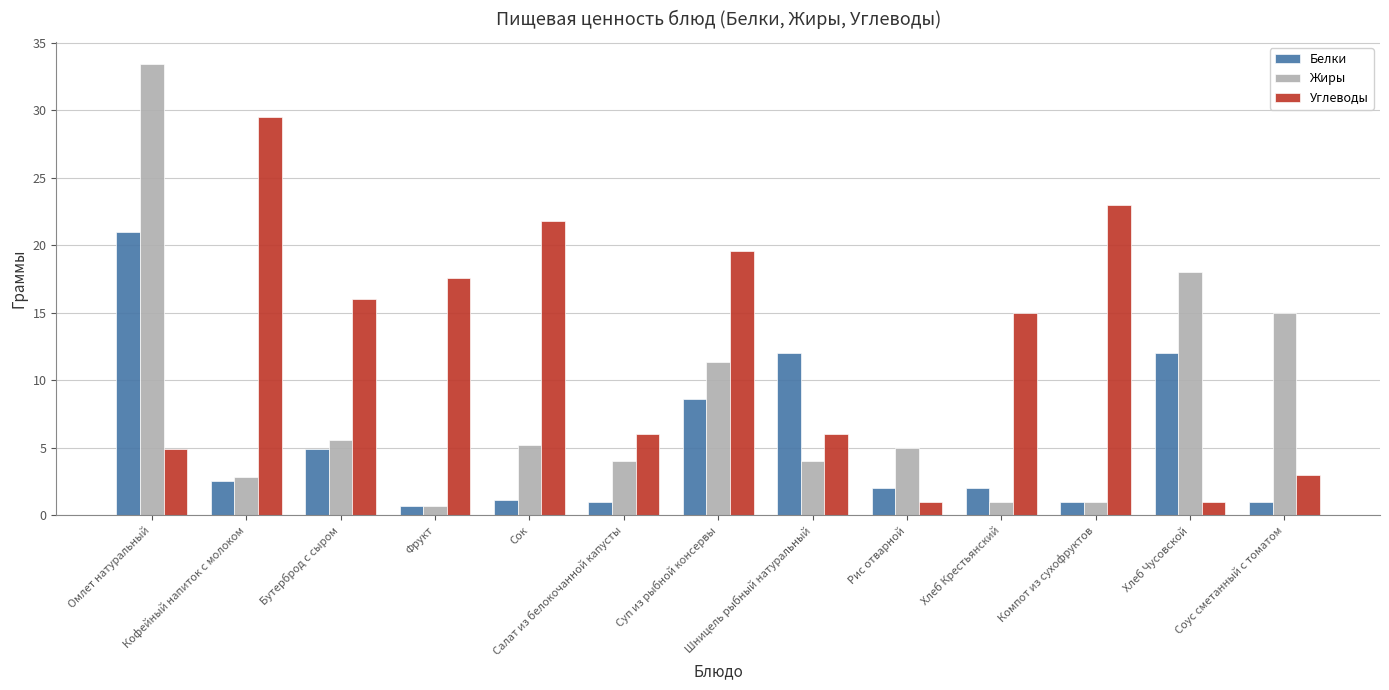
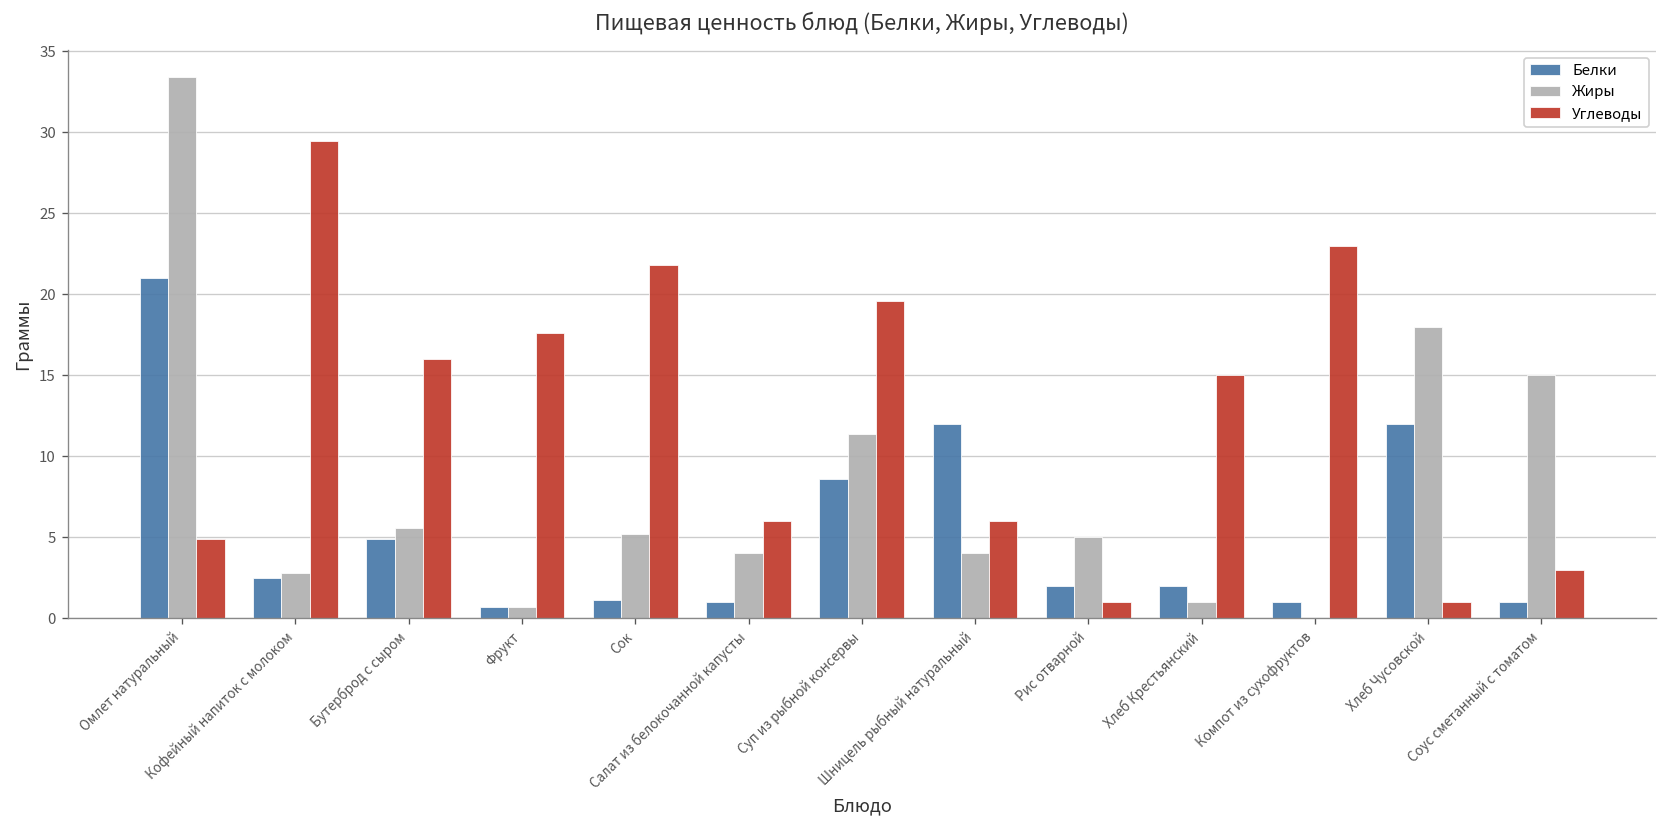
Жиры, Компот из сухофруктов: 1 -> 0
